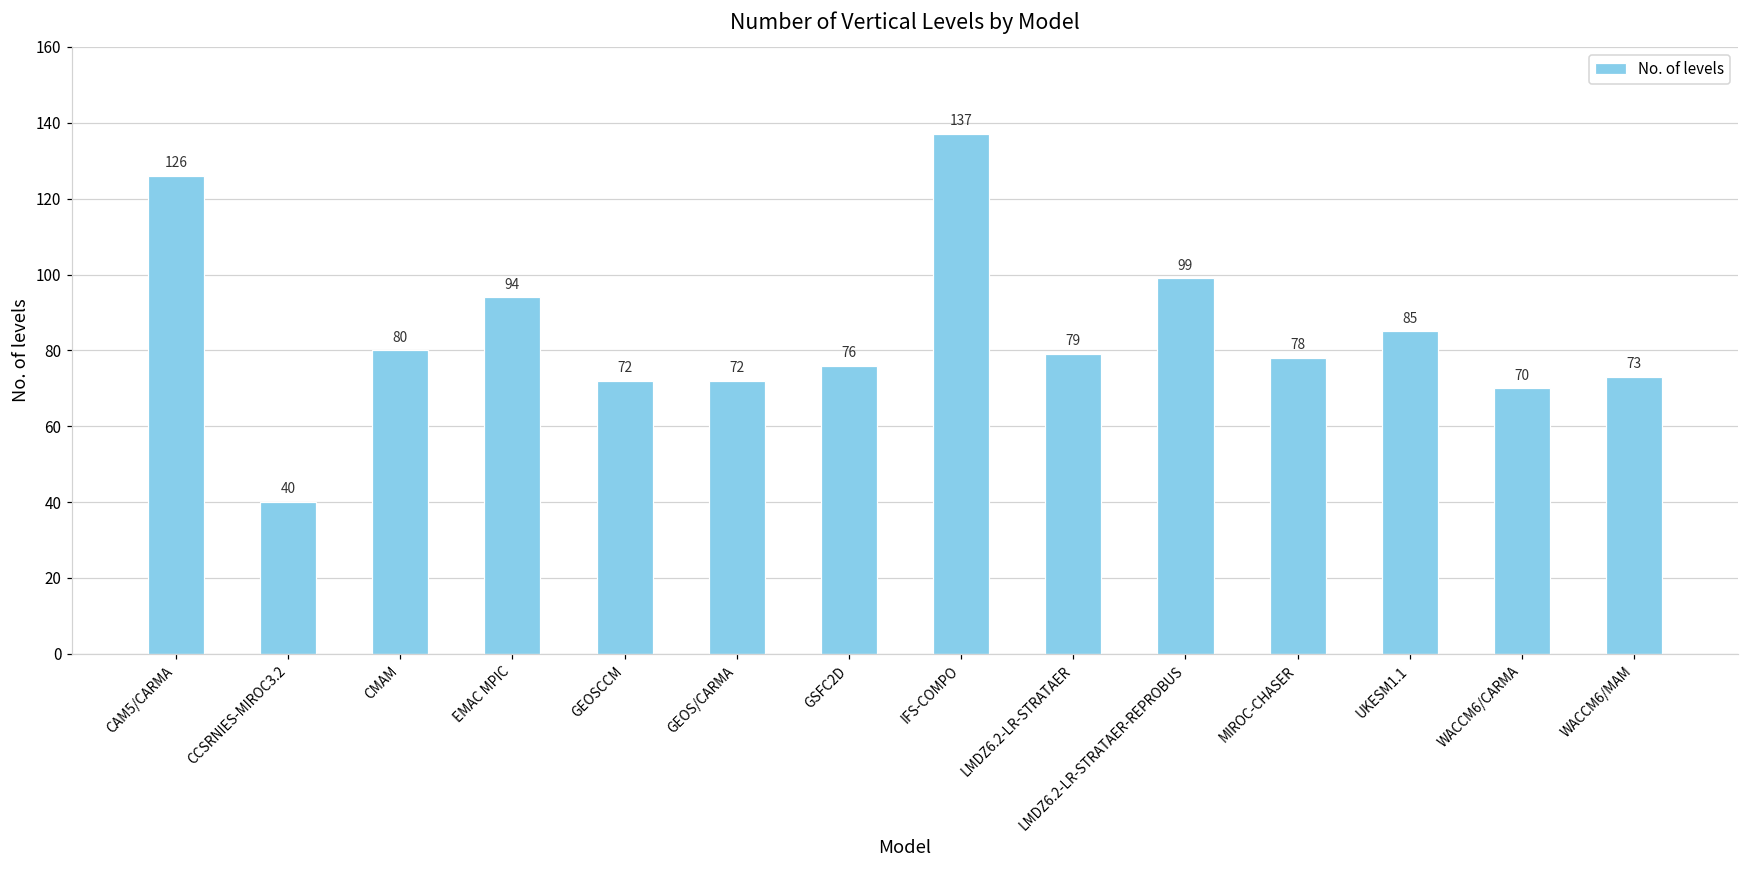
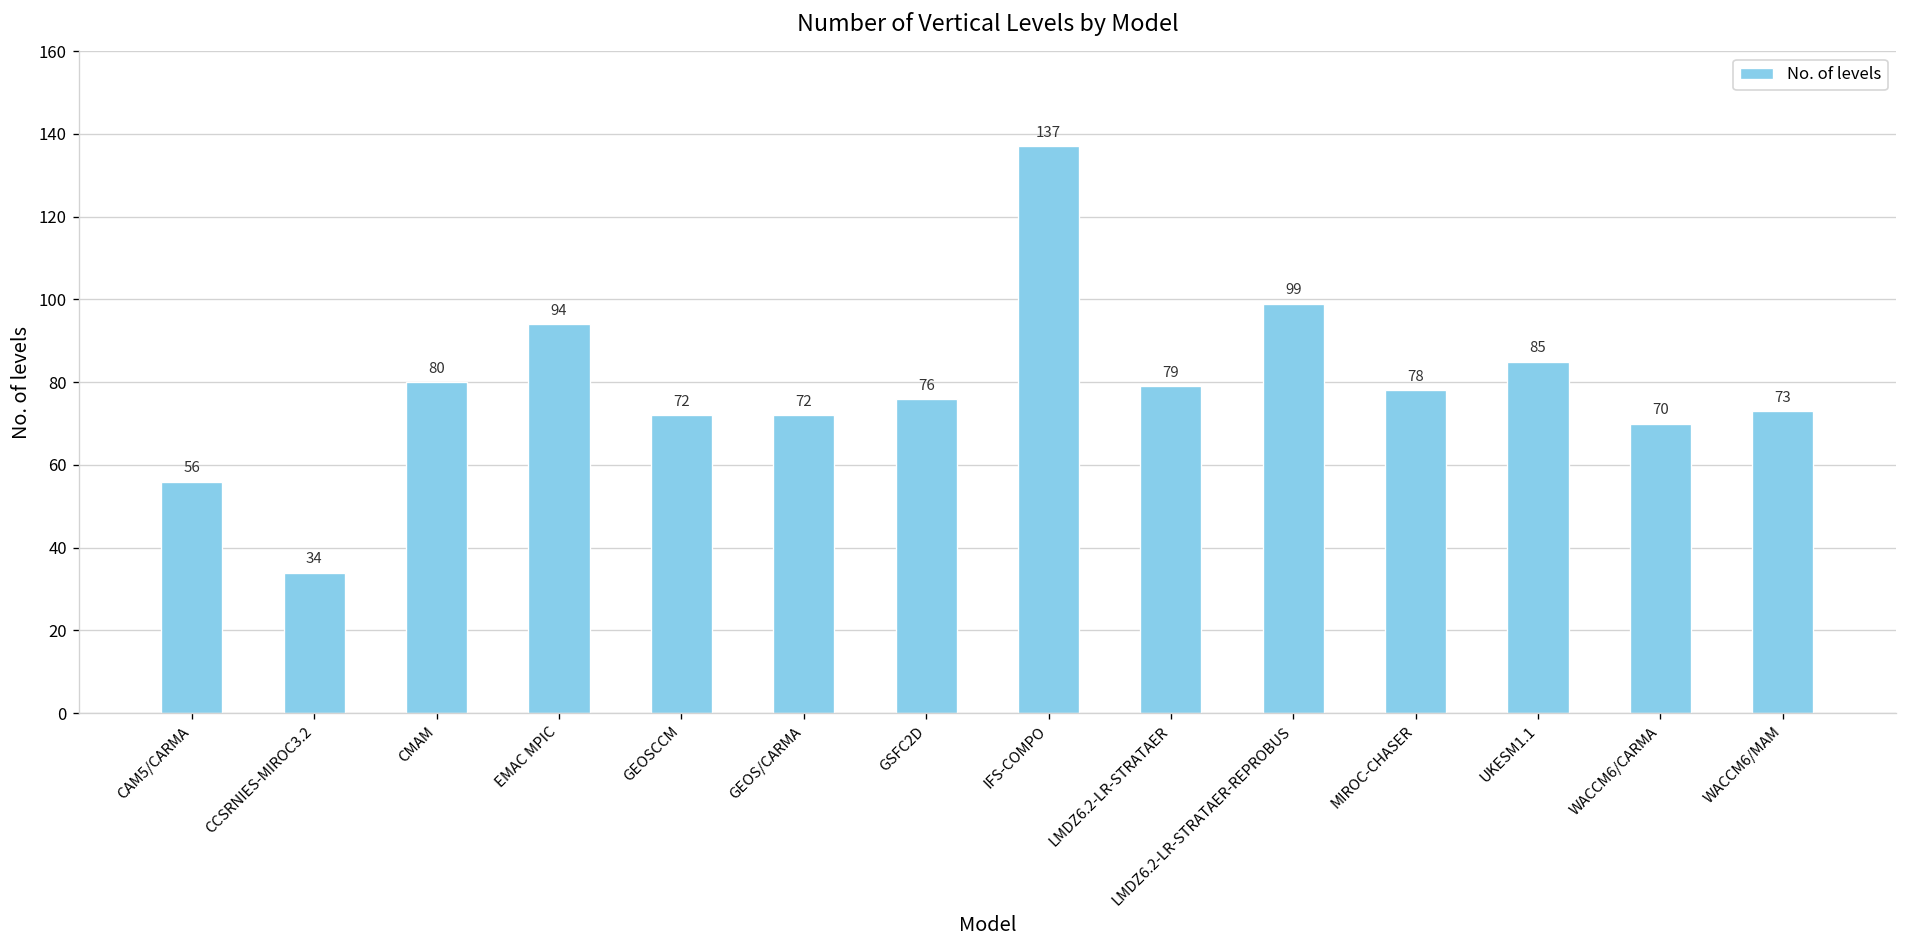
CAM5/CARMA: 126 -> 56
CCSRNIES-MIROC3.2: 40 -> 34
